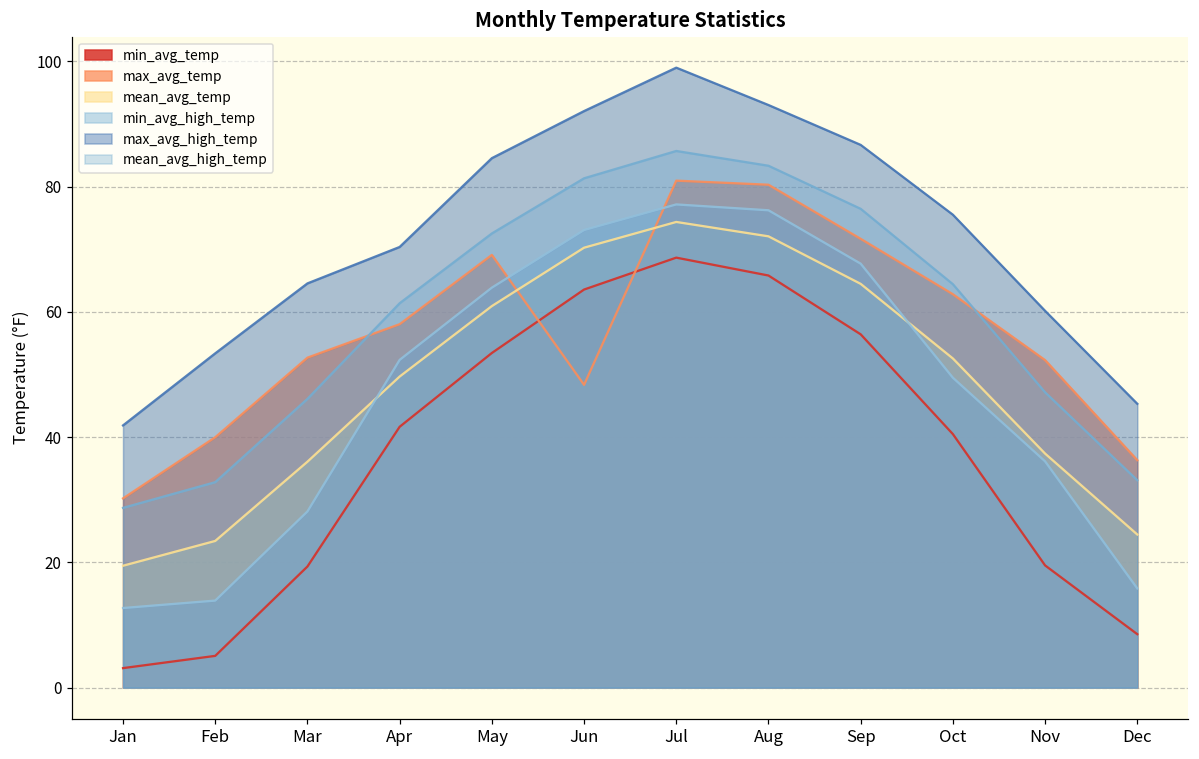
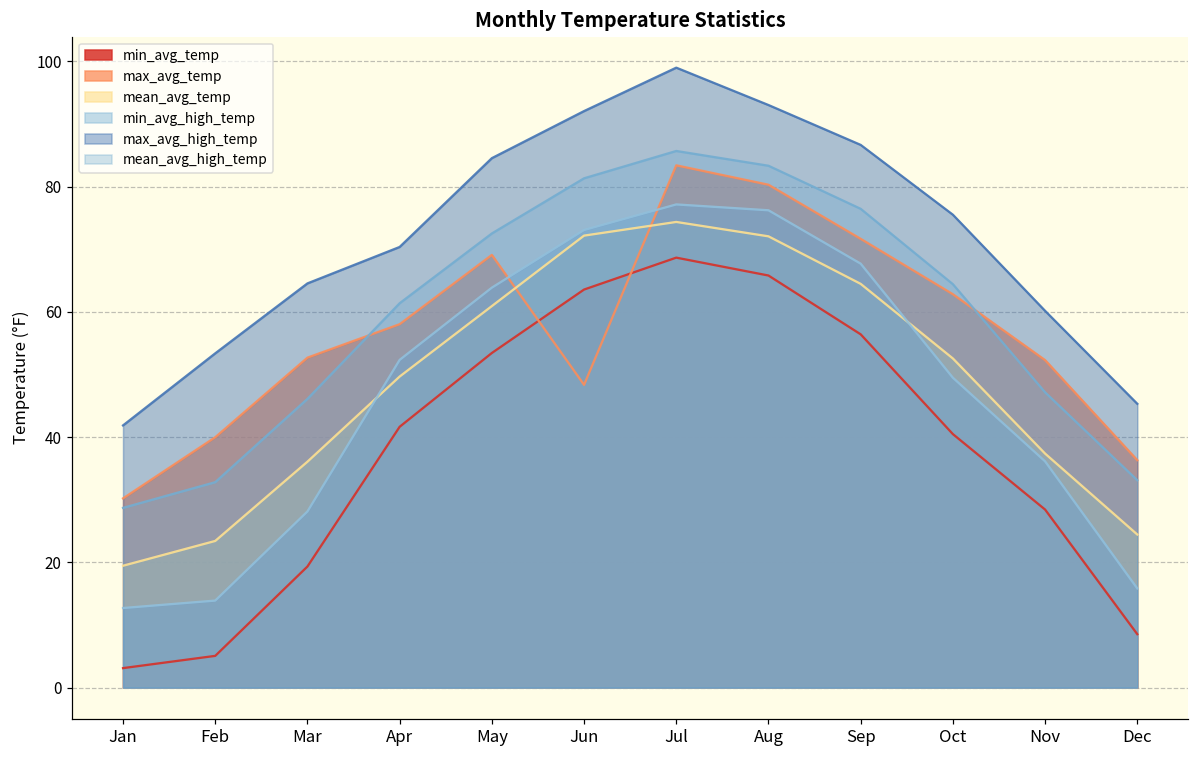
mean_avg_temp, Jun: 70 -> 72
max_avg_temp, Jul: 81 -> 83
min_avg_temp, Nov: 20 -> 28
